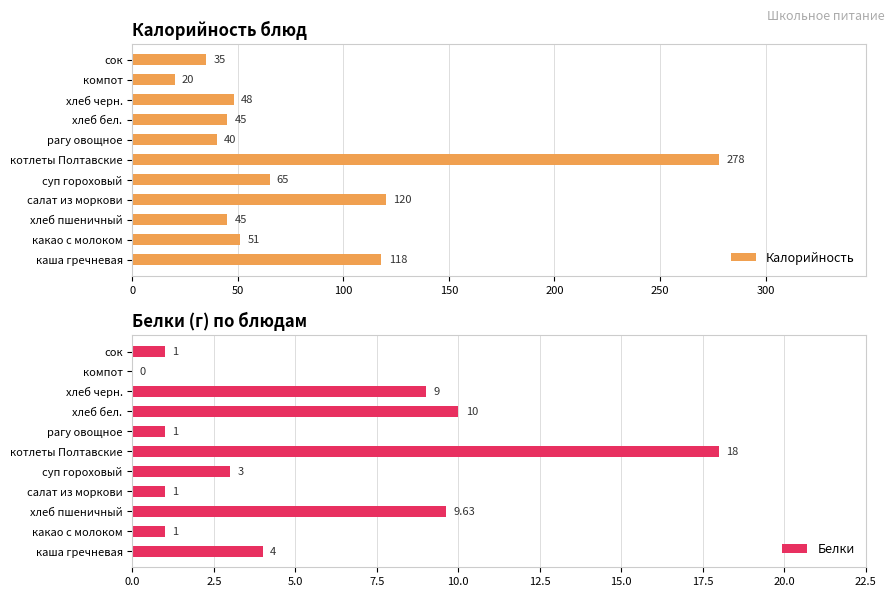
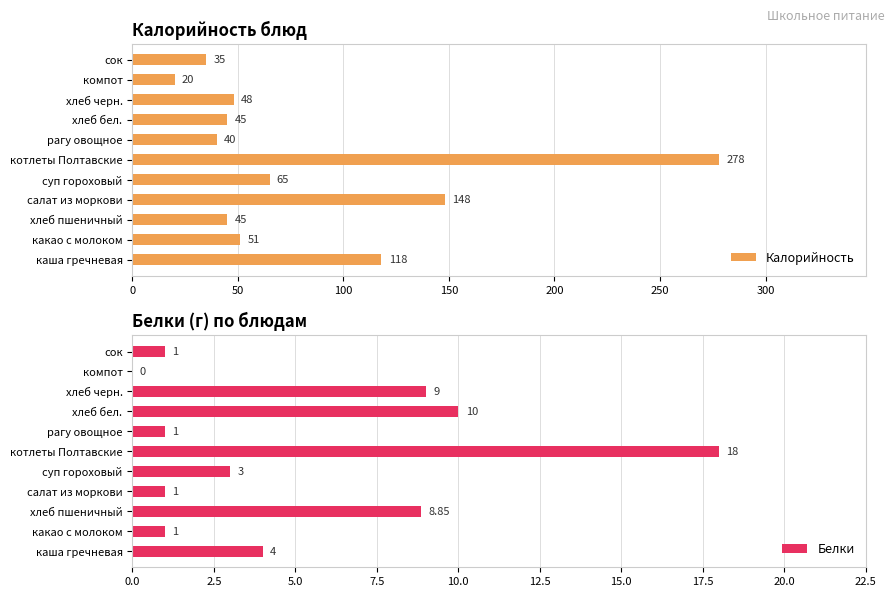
Калорийность блюд, салат из моркови: 120 -> 148
Белки (г) по блюдам, хлеб пшеничный: 9.63 -> 8.85
